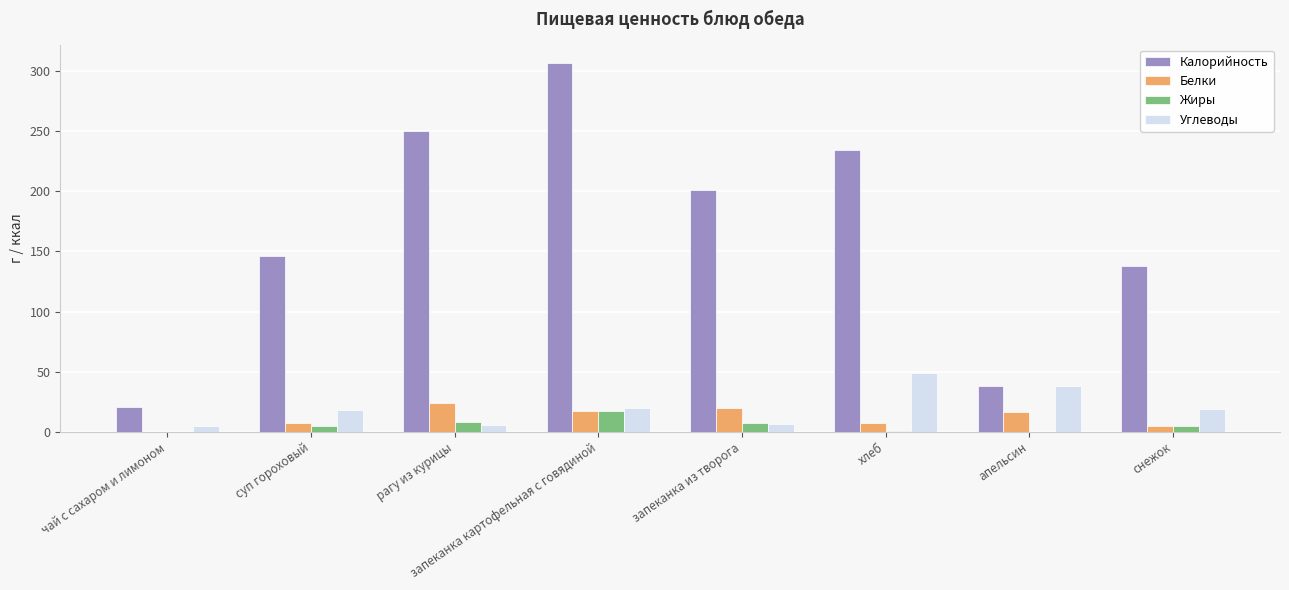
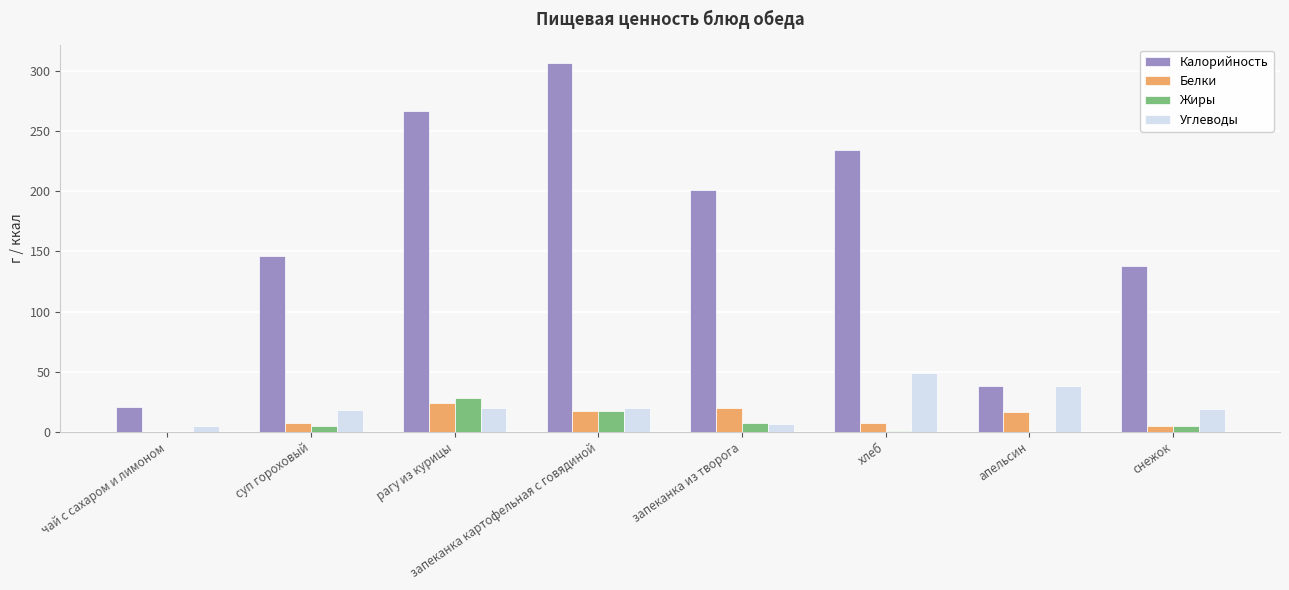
Калорийность, рагу из курицы: 250 -> 267
Жиры, рагу из курицы: 8 -> 28
Углеводы, рагу из курицы: 6 -> 20
